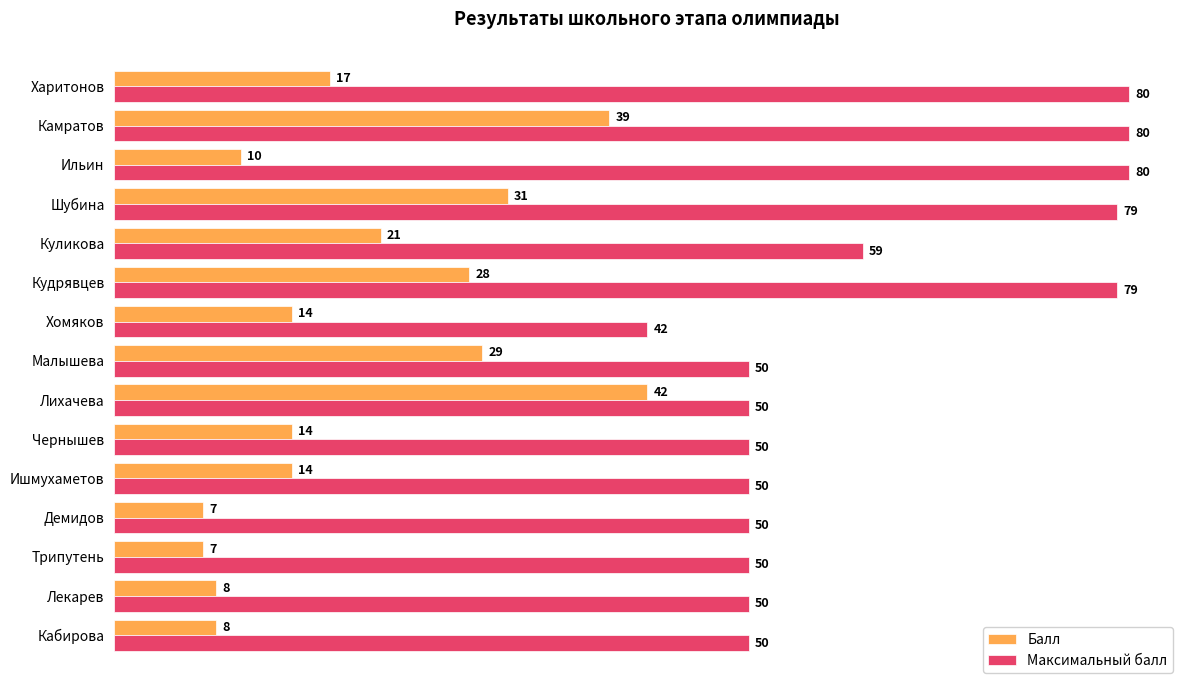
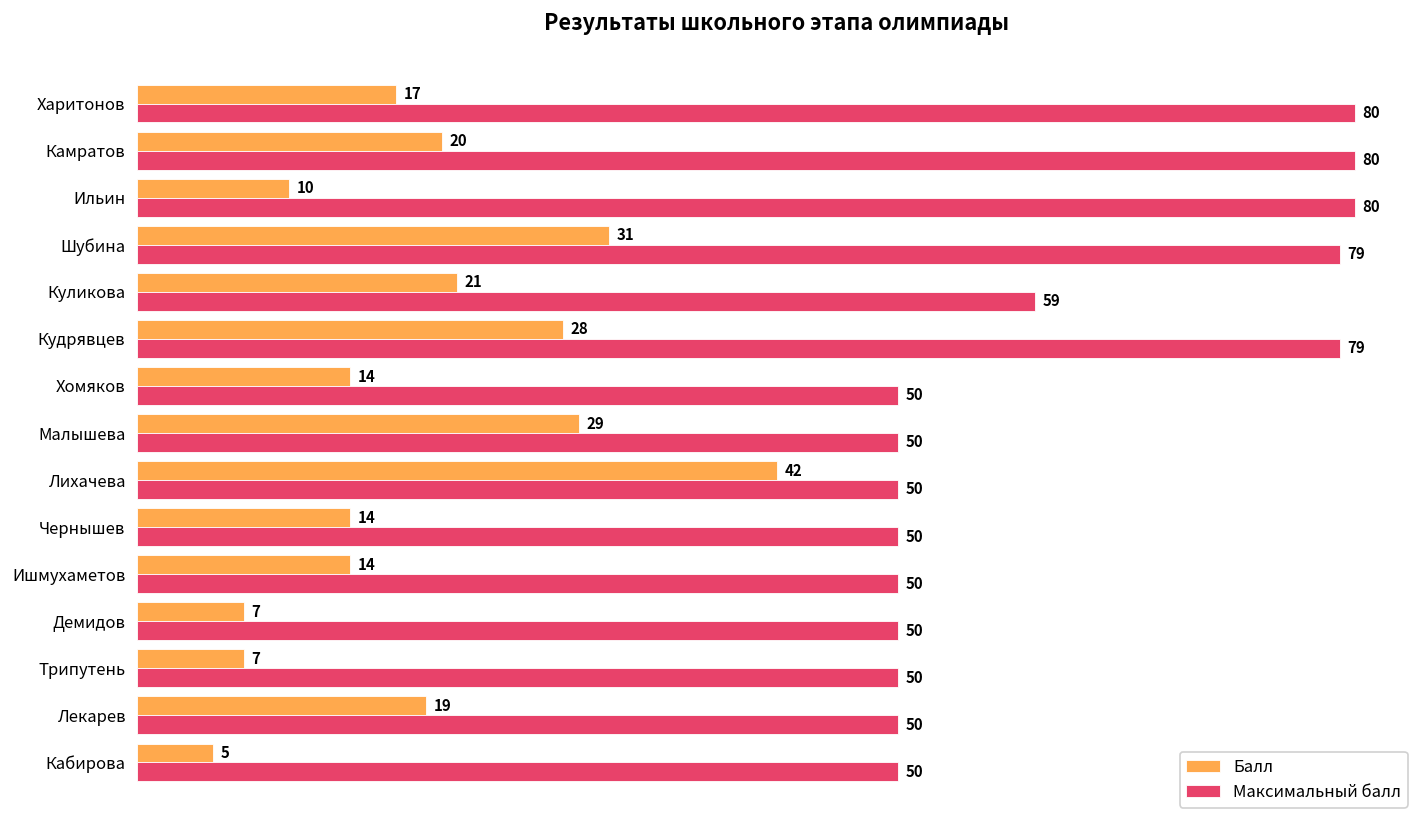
Балл, Камратов: 39 -> 20
Максимальный балл, Хомяков: 42 -> 50
Балл, Лекарев: 8 -> 19
Балл, Кабирова: 8 -> 5
